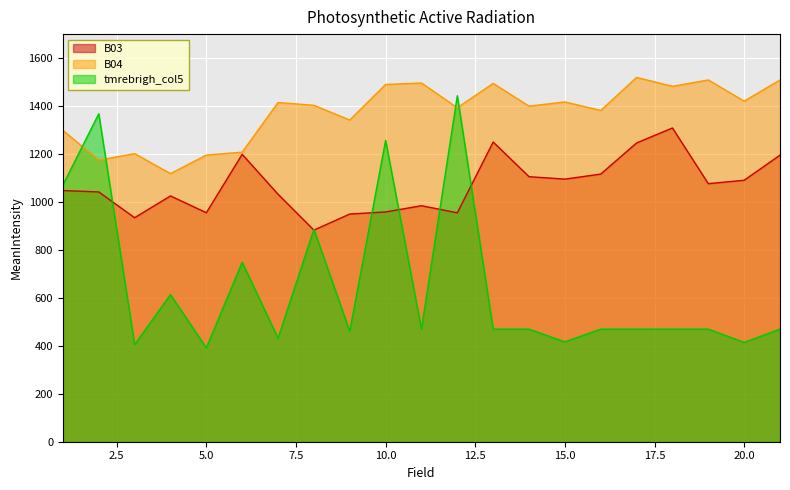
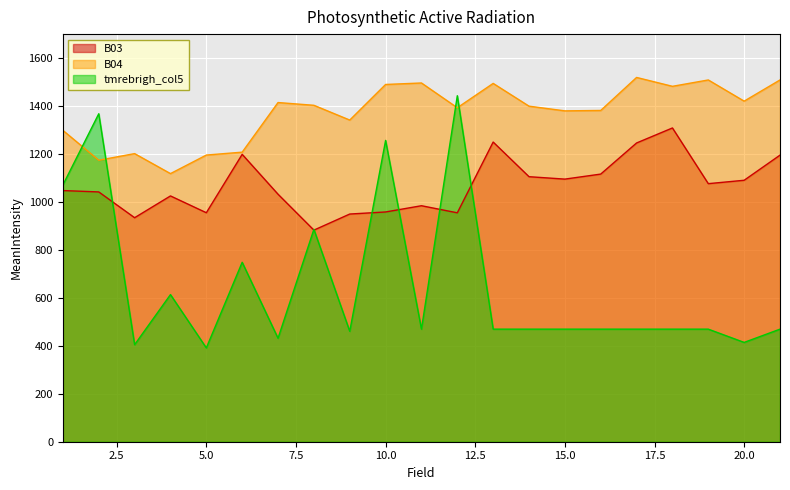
B04, 15.0: 1420 -> 1380
tmrebrigh_col5, 15.0: 420 -> 470
